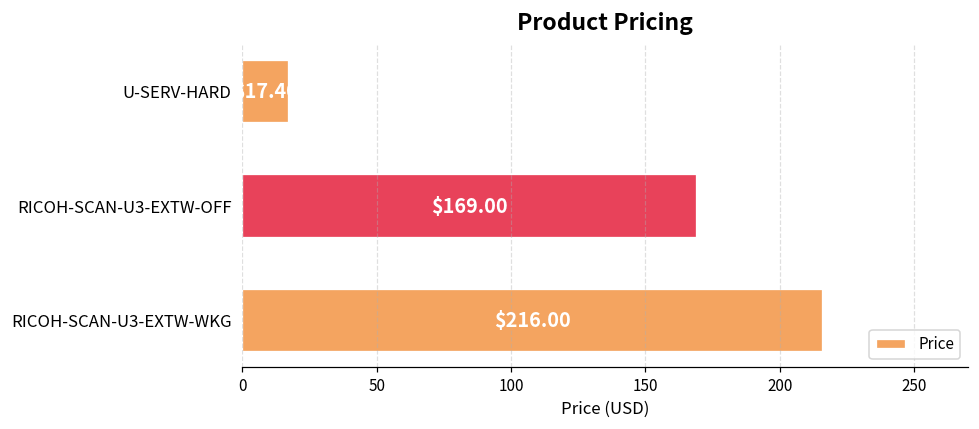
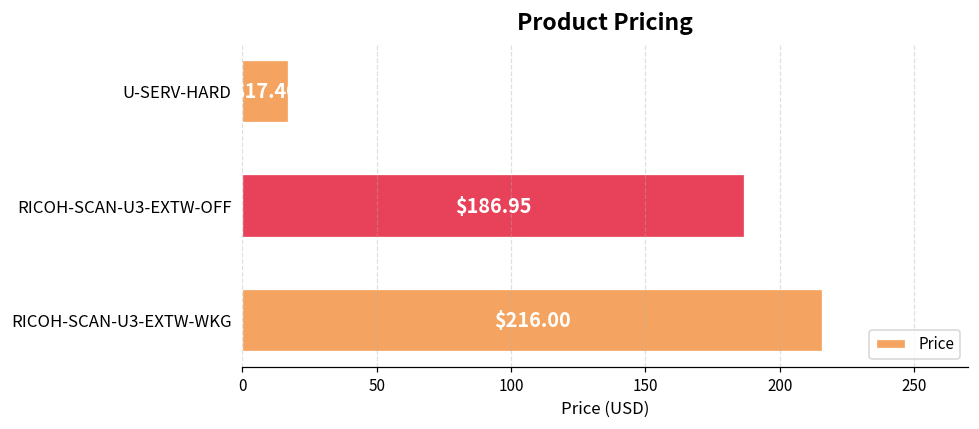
RICOH-SCAN-U3-EXTW-OFF: $169.00 -> $186.95
